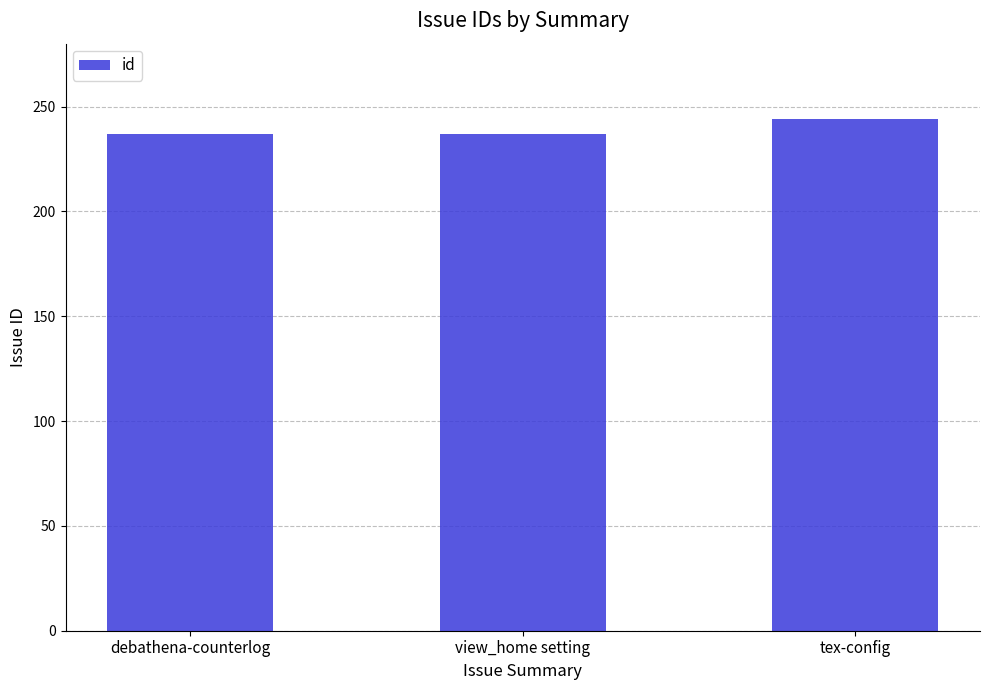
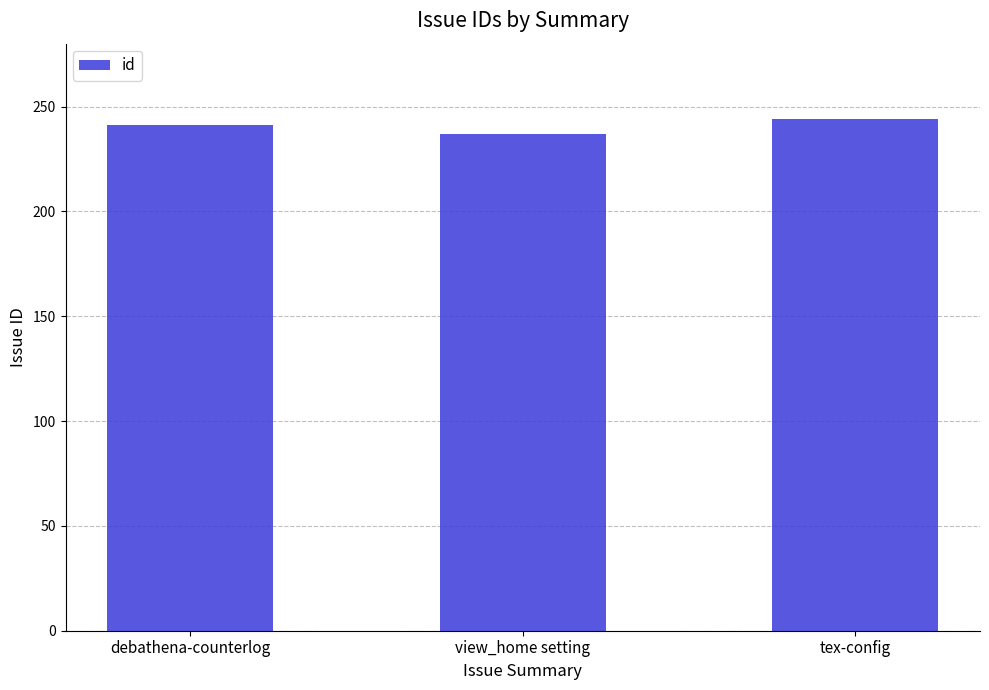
debathena-counterlog: 237 -> 241
